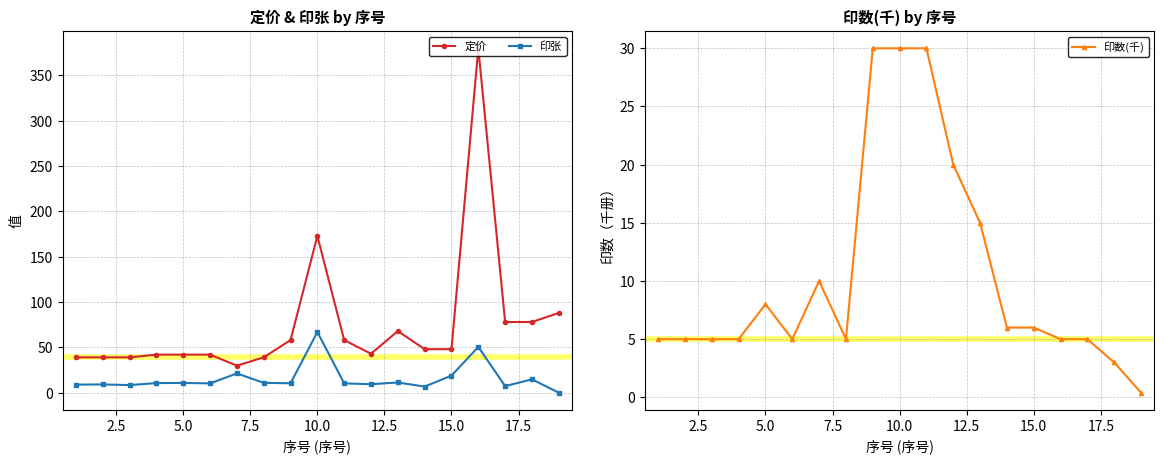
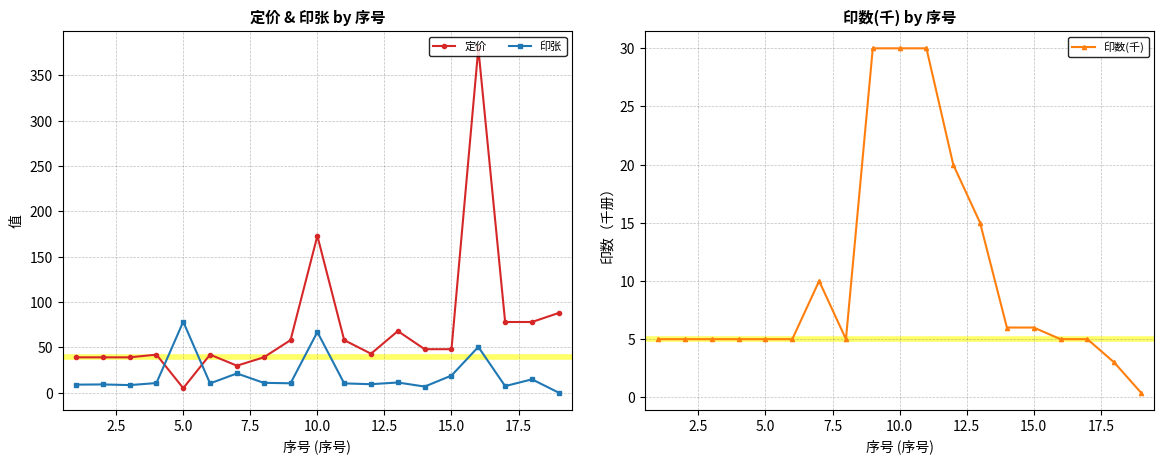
定价 & 印张 by 序号, 定价, 5.0: 40 -> 10
定价 & 印张 by 序号, 印张, 5.0: 10 -> 80
印数(千) by 序号, 5.0: 8 -> 5
